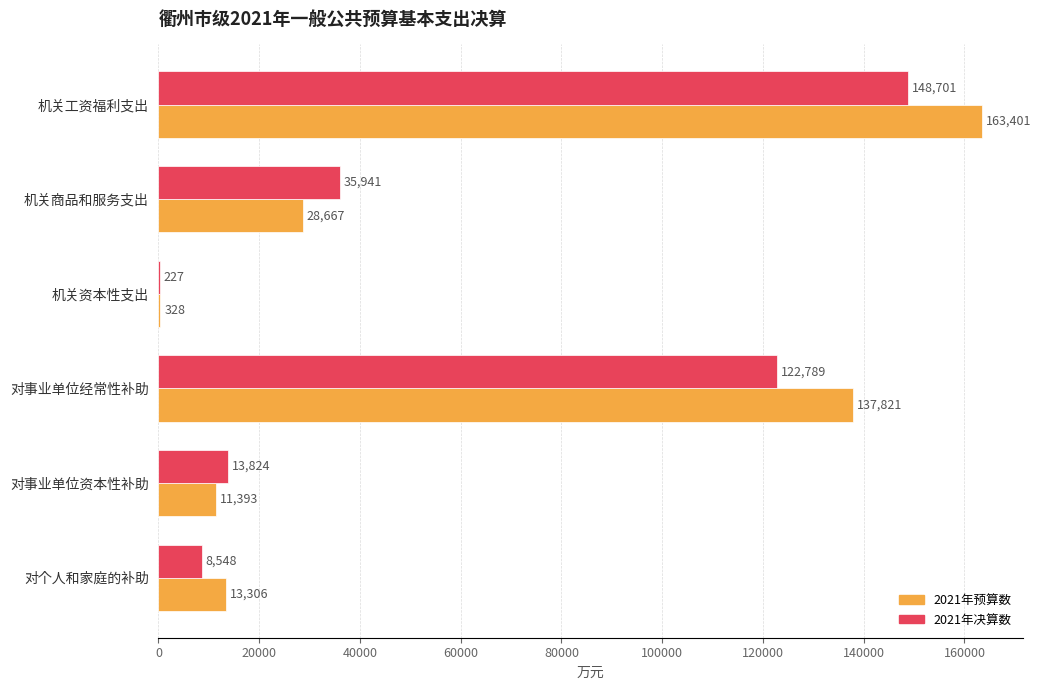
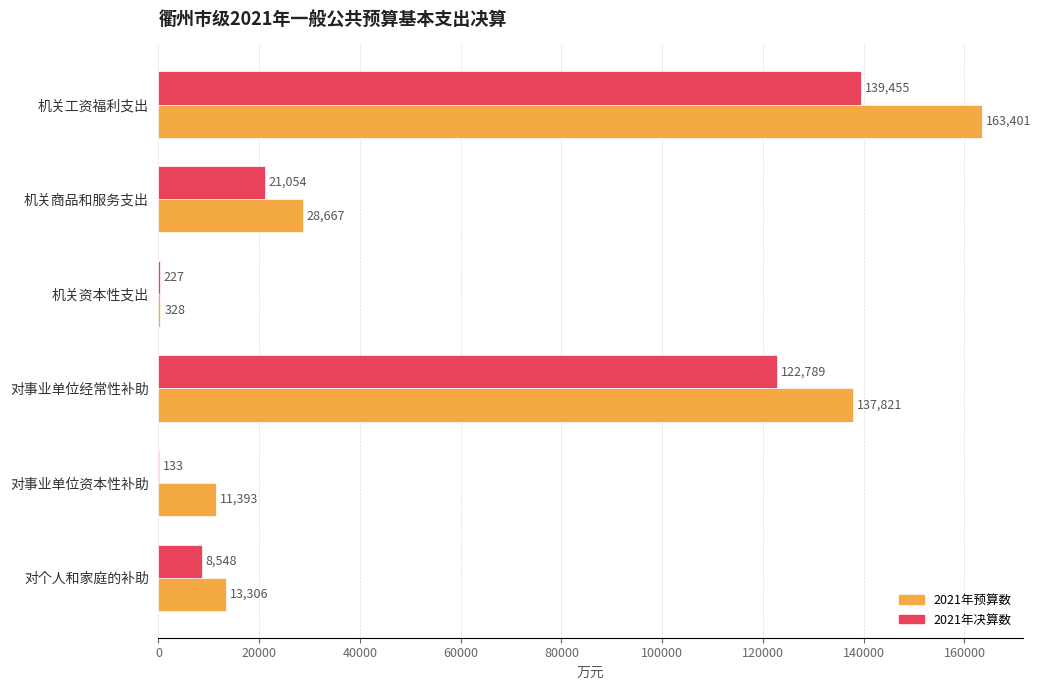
2021年决算数, 机关工资福利支出: 148,701 -> 139,455
2021年决算数, 机关商品和服务支出: 35,941 -> 21,054
2021年决算数, 对事业单位资本性补助: 13,824 -> 133
